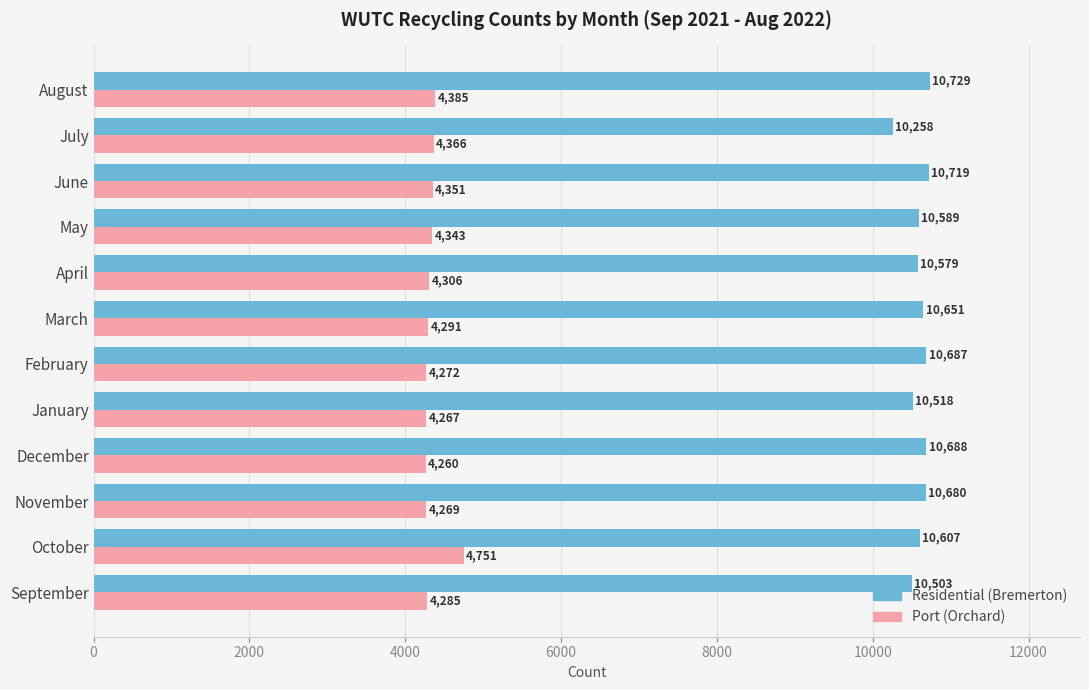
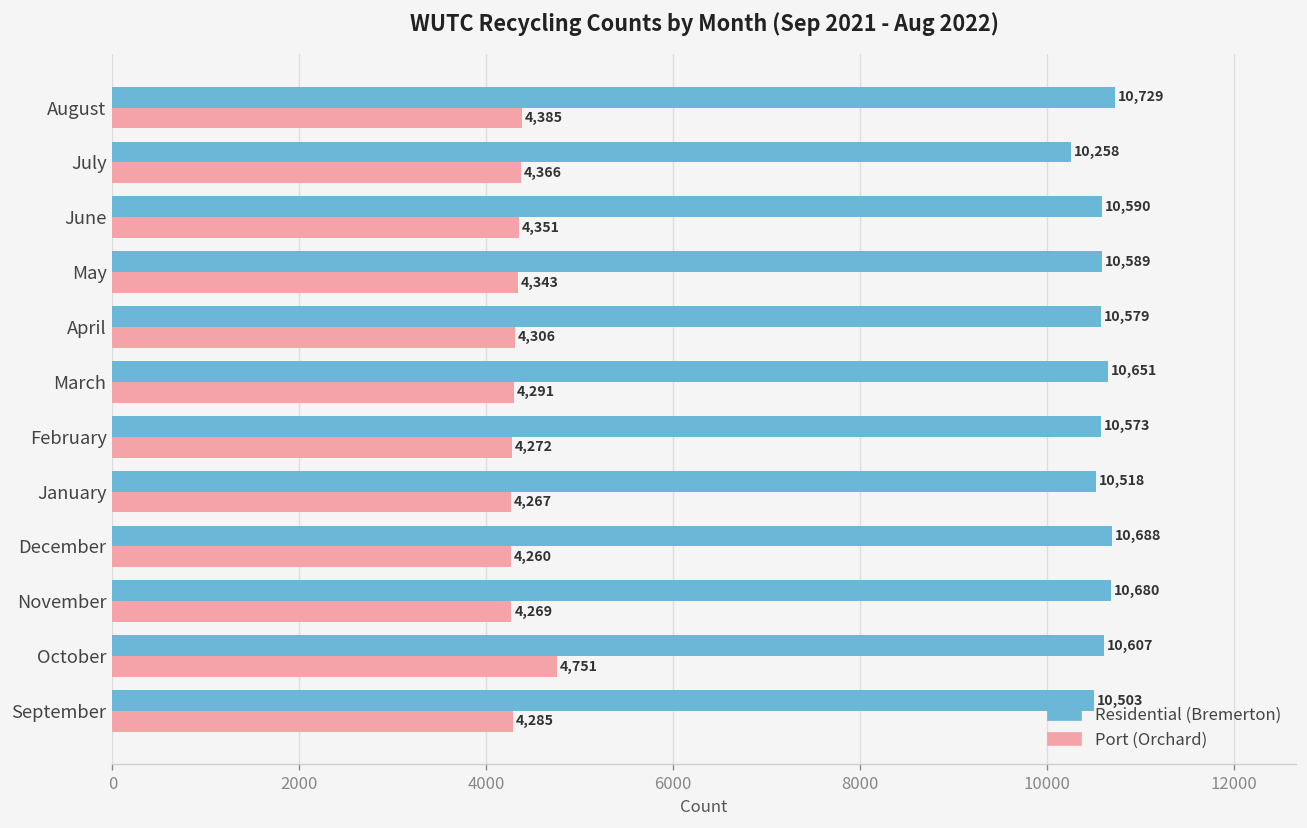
Residential (Bremerton), June: 10,719 -> 10,590
Residential (Bremerton), February: 10,687 -> 10,573
